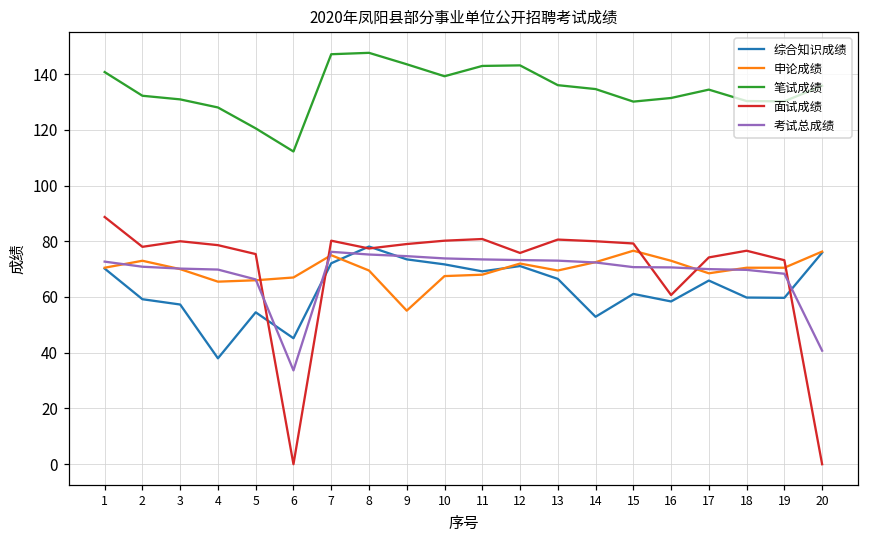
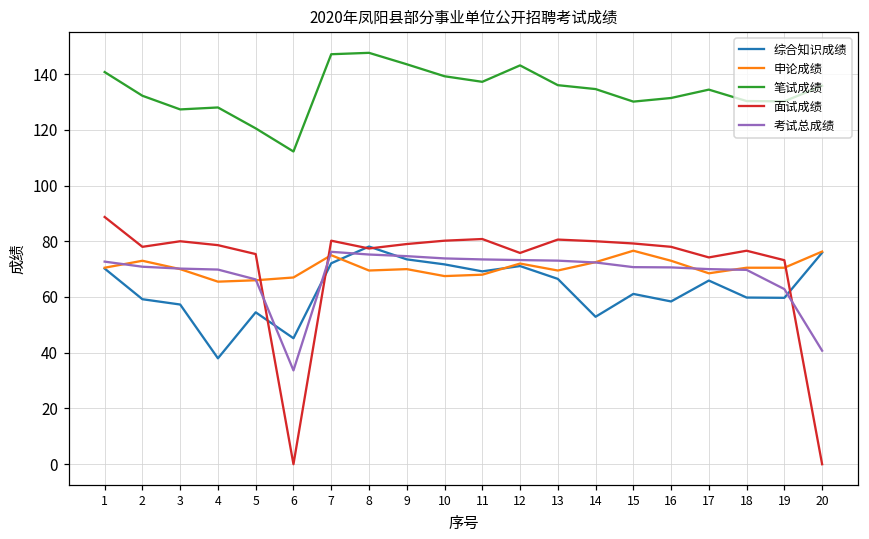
笔试成绩, 3: 131 -> 127
申论成绩, 9: 55 -> 70
笔试成绩, 11: 143 -> 137
面试成绩, 16: 61 -> 78
考试总成绩, 19: 68 -> 63
